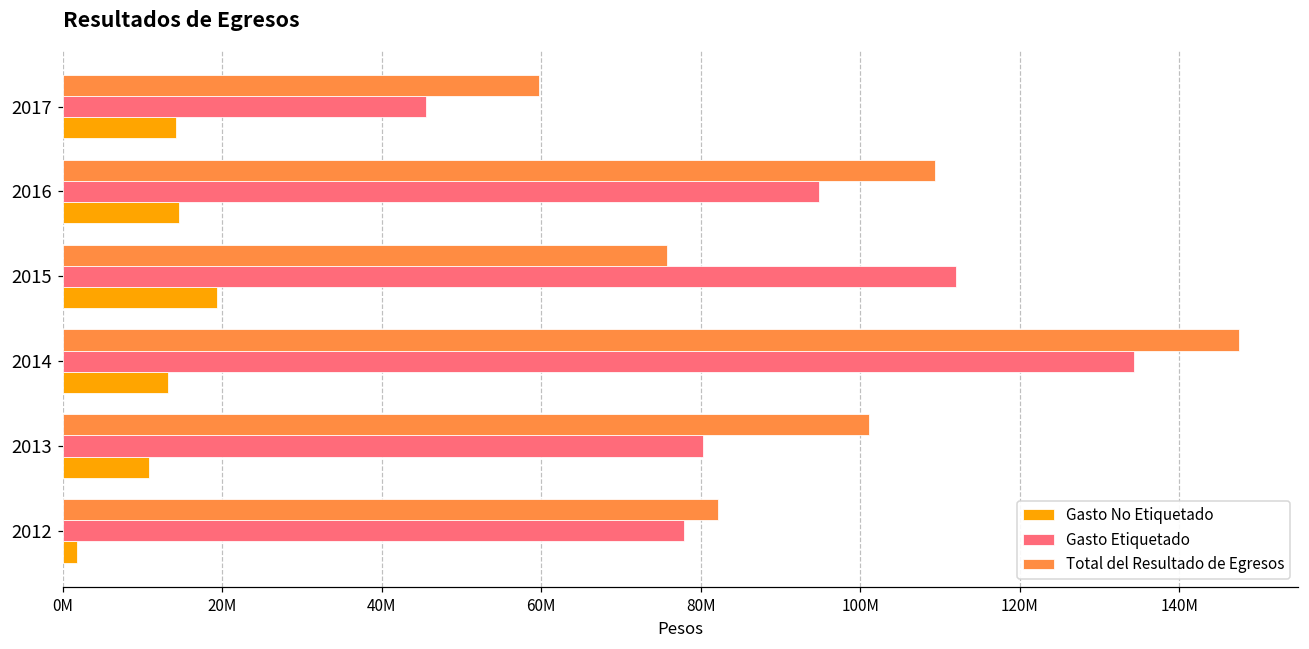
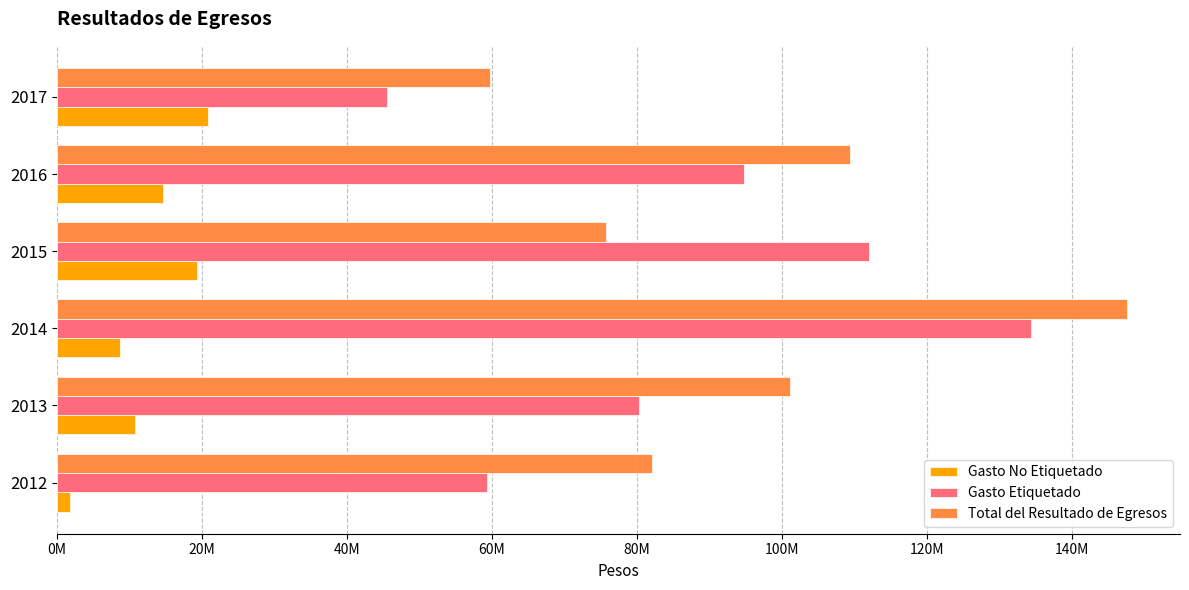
Gasto No Etiquetado, 2017: 14000000 -> 21000000
Gasto No Etiquetado, 2014: 13000000 -> 9000000
Gasto Etiquetado, 2012: 78000000 -> 59000000
